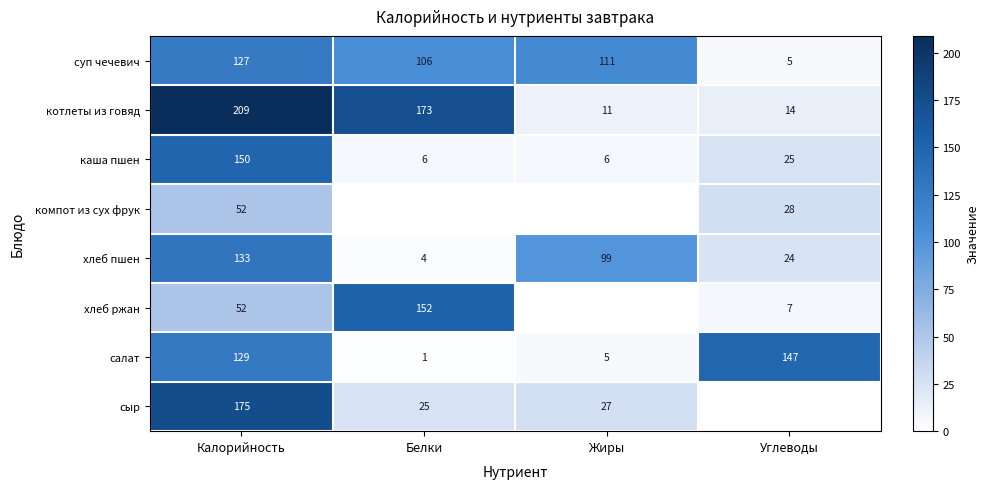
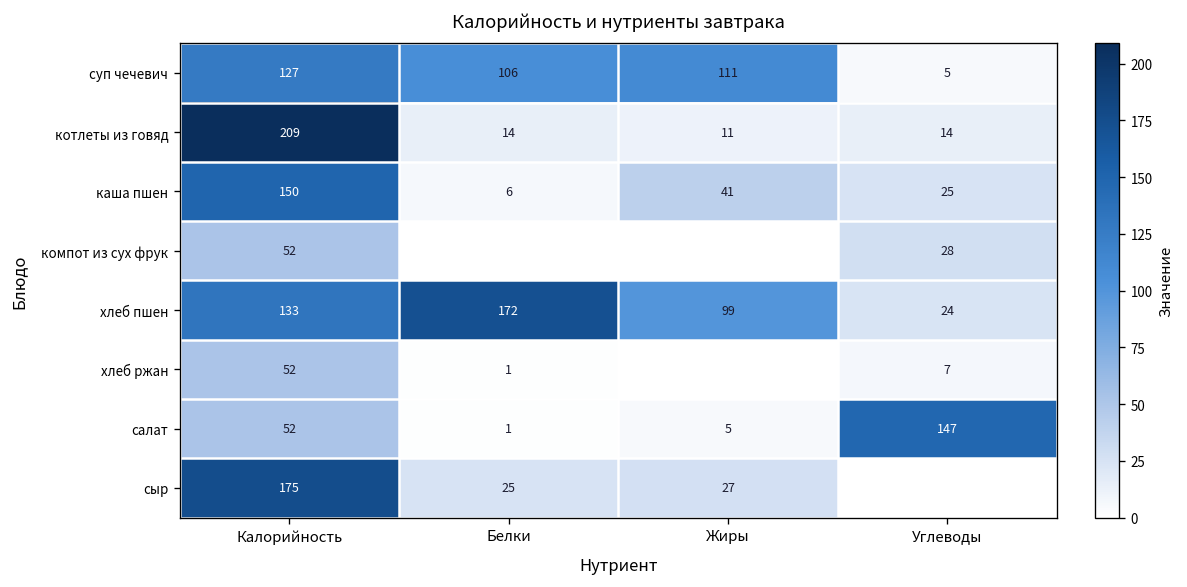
котлеты из говяд, Белки: 173 -> 14
каша пшен, Жиры: 6 -> 41
хлеб пшен, Белки: 4 -> 172
хлеб ржан, Белки: 152 -> 1
салат, Калорийность: 129 -> 52
